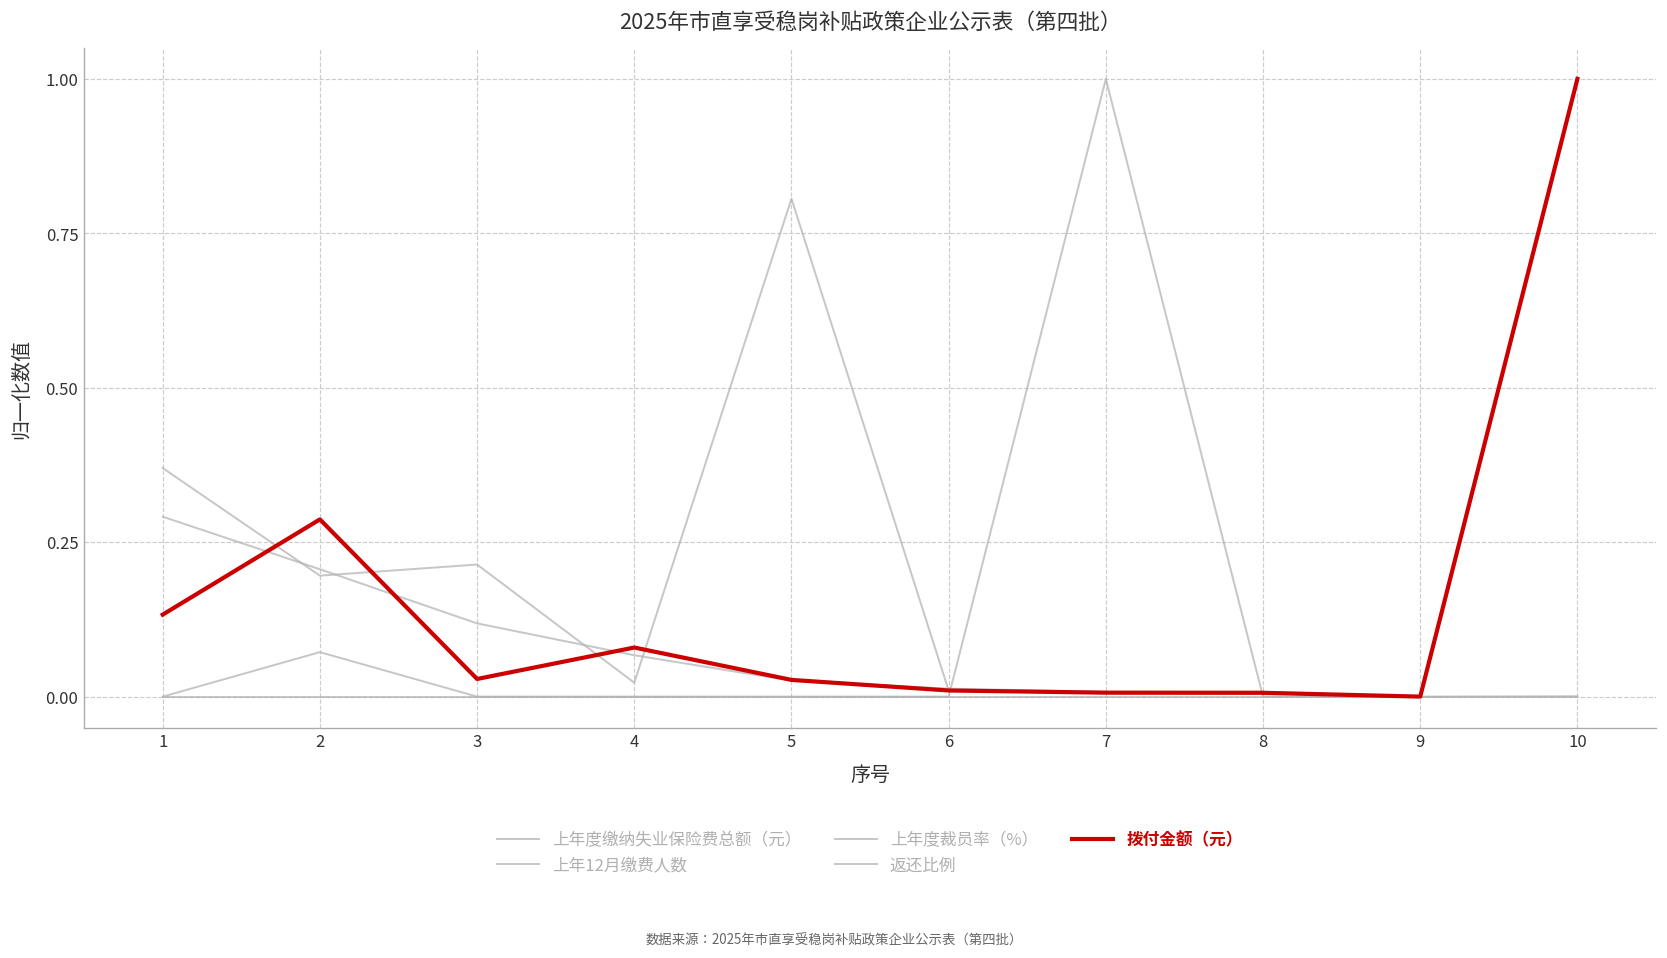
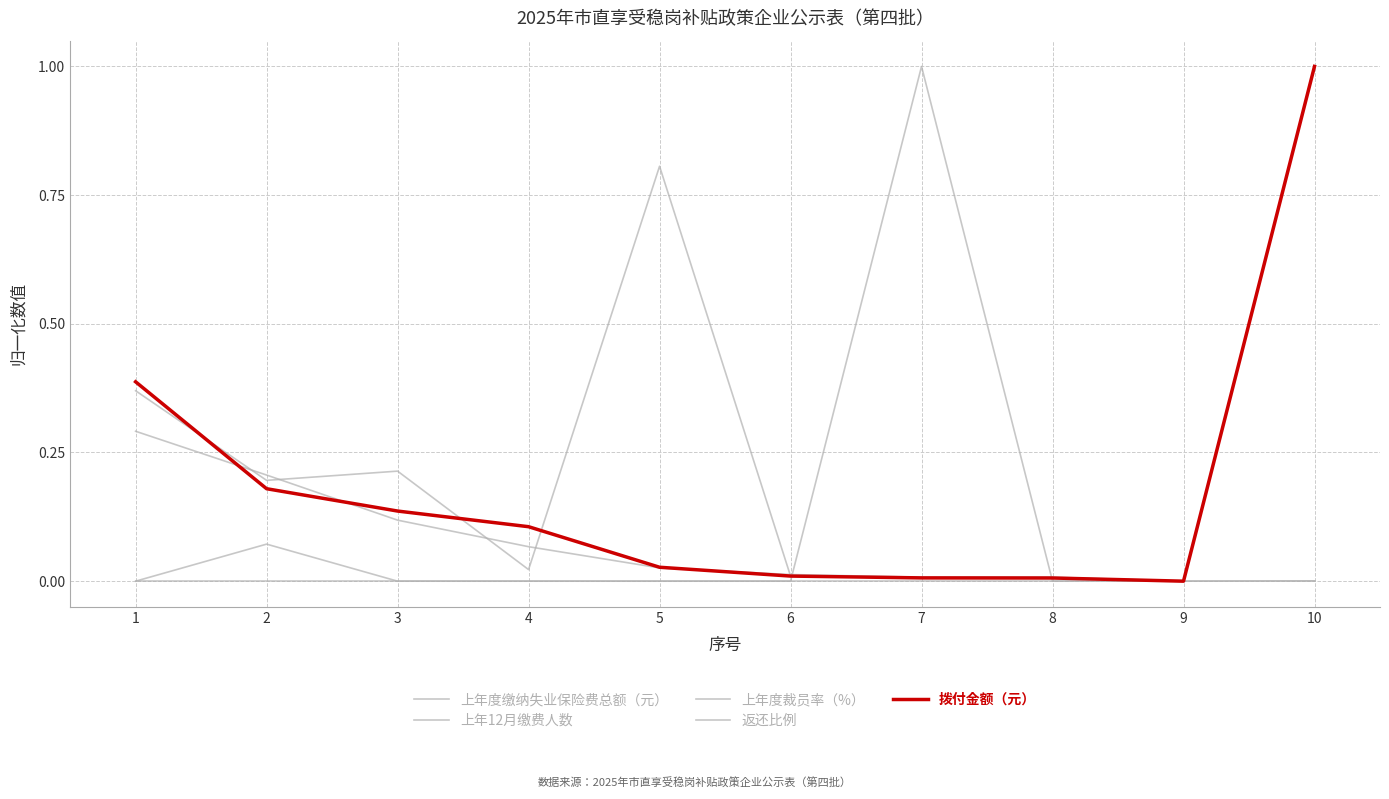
拨付金额（元）, 1: 0.13 -> 0.39
拨付金额（元）, 2: 0.29 -> 0.18
拨付金额（元）, 3: 0.03 -> 0.14
拨付金额（元）, 4: 0.08 -> 0.11
